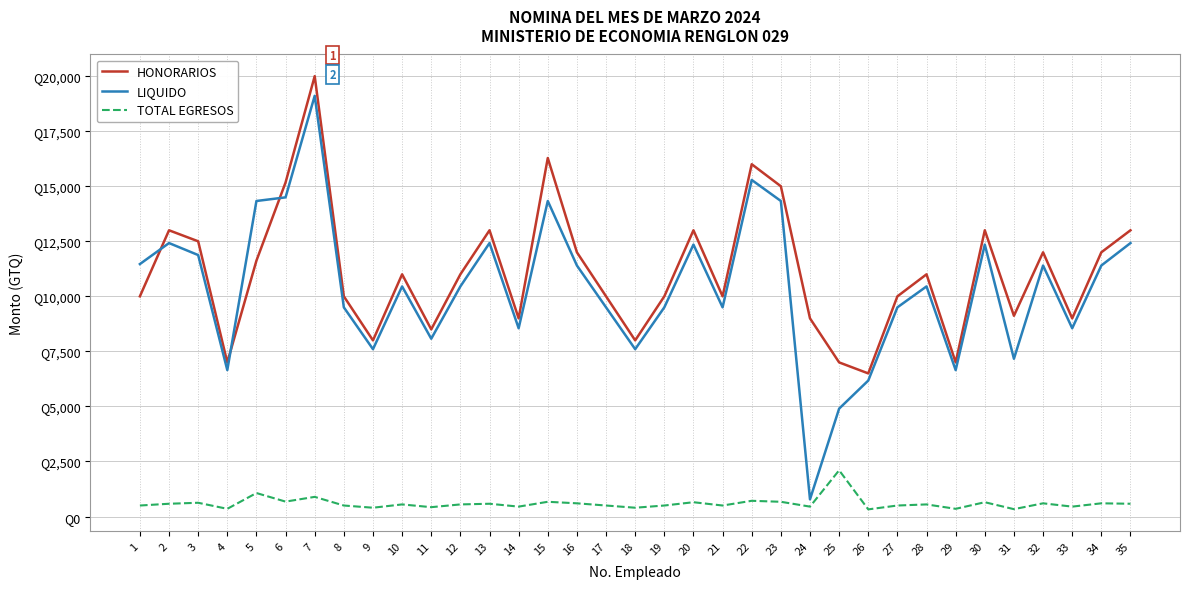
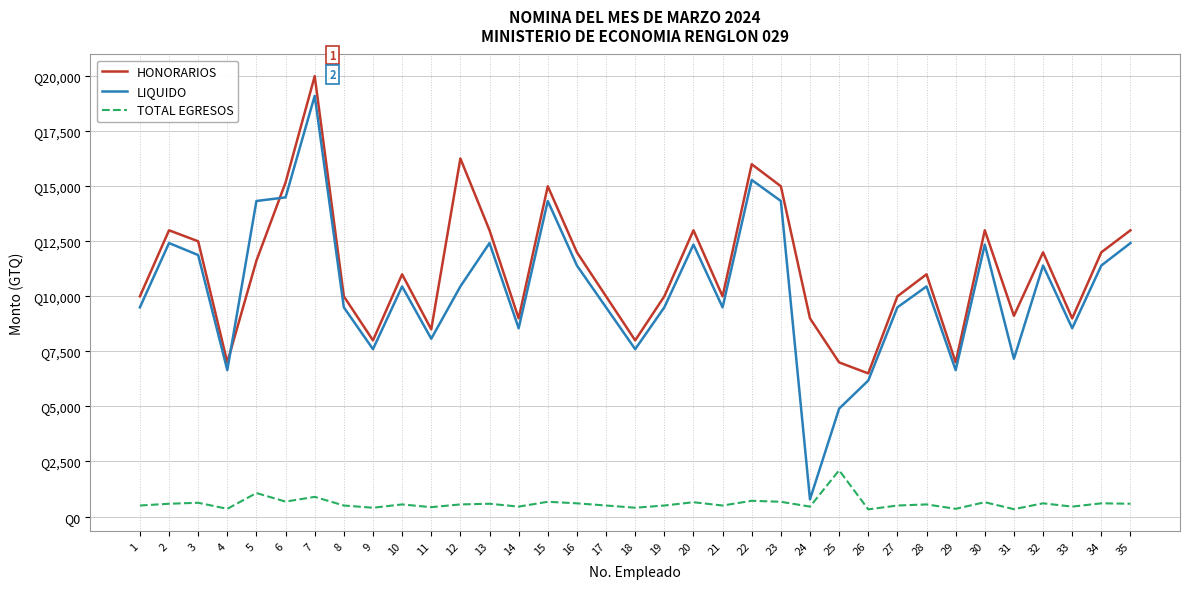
LIQUIDO, 1: Q11,500 -> Q9,500
HONORARIOS, 12: Q11,000 -> Q16,300
HONORARIOS, 15: Q16,300 -> Q15,000
